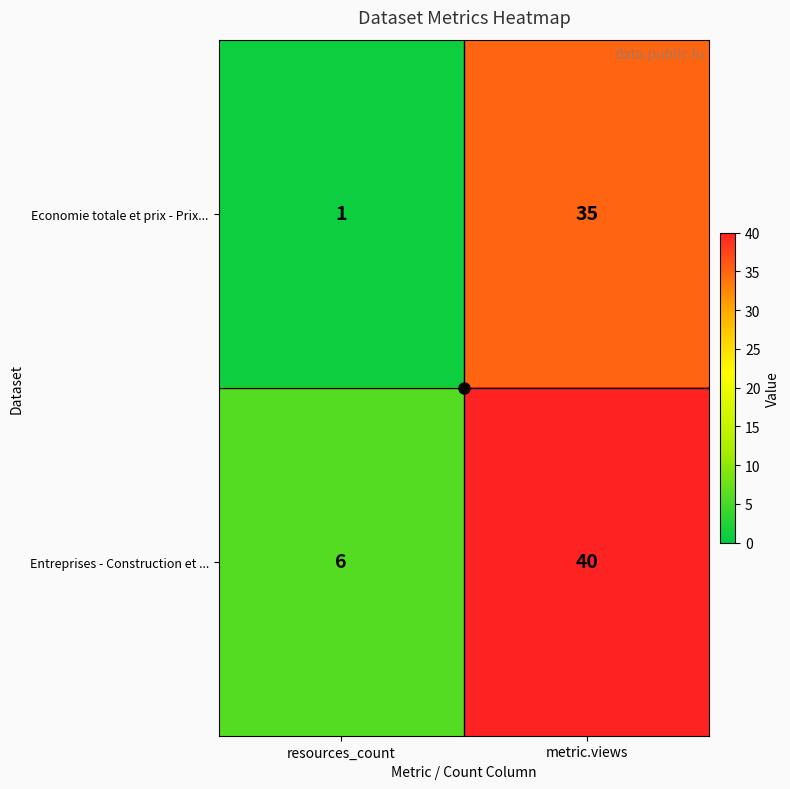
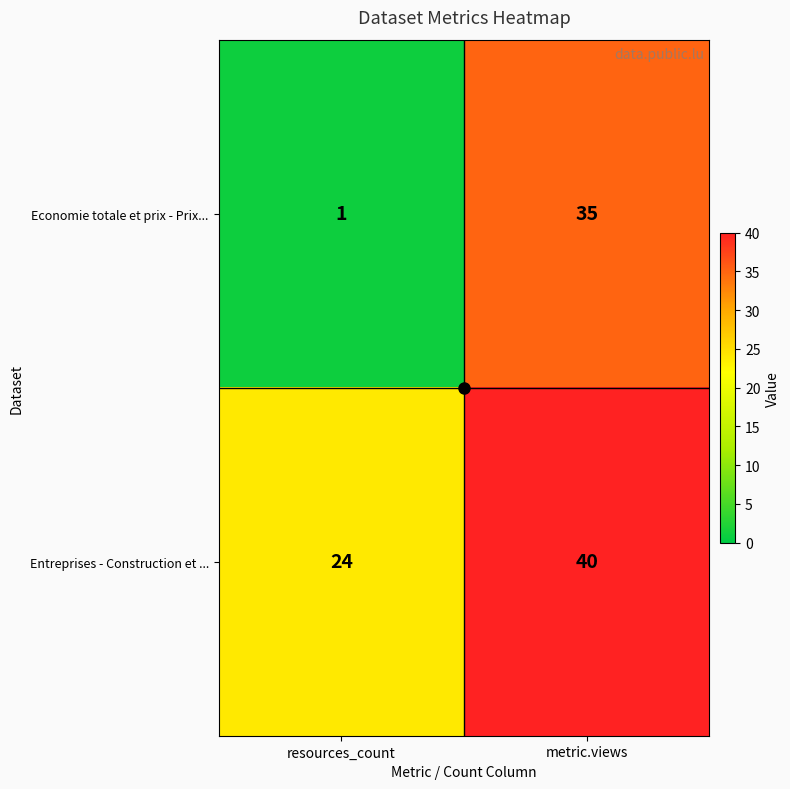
Entreprises - Construction et ..., resources_count: 6 -> 24
